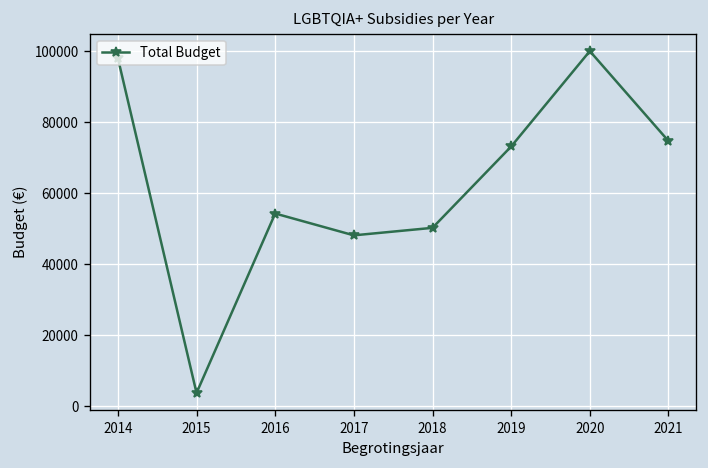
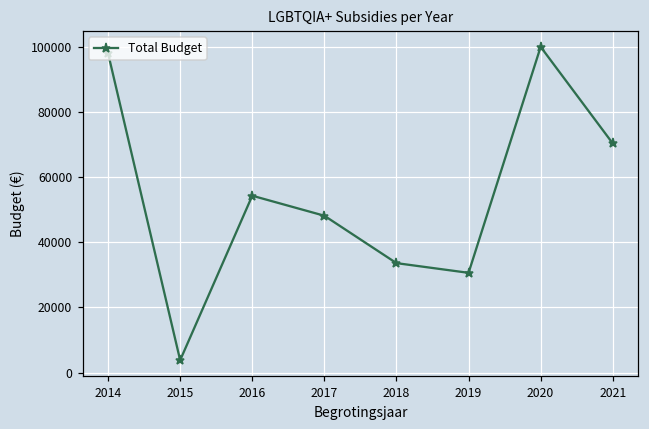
2018: 50000 -> 34000
2019: 73000 -> 31000
2021: 75000 -> 70000
